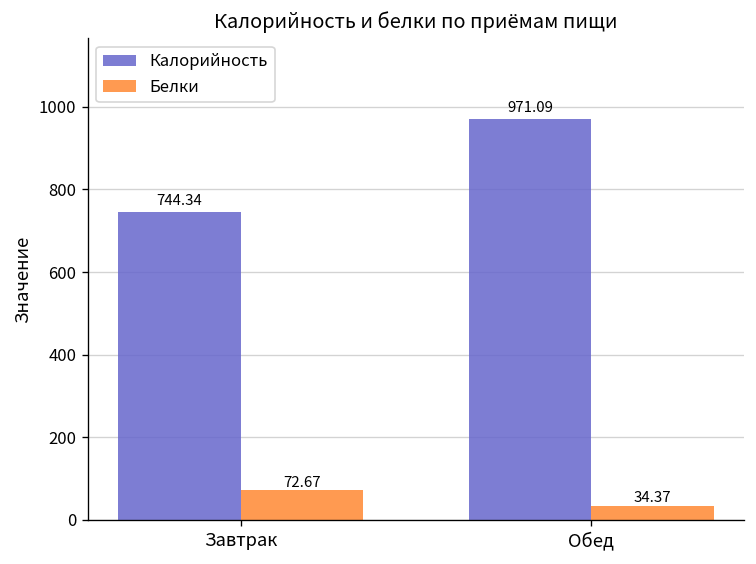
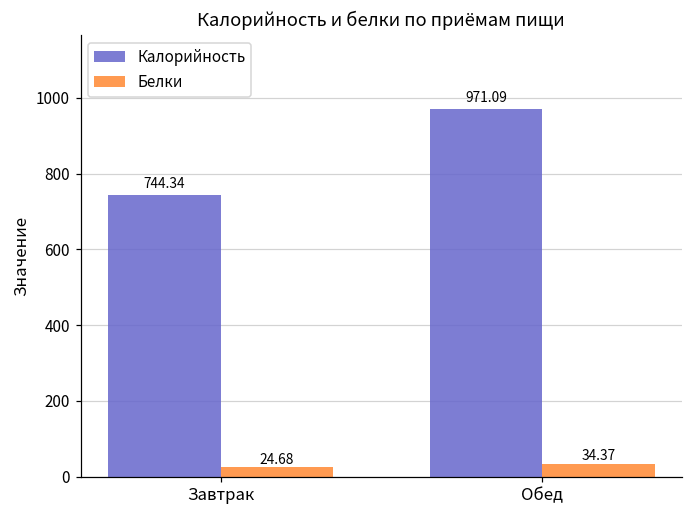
Белки, Завтрак: 72.67 -> 24.68
